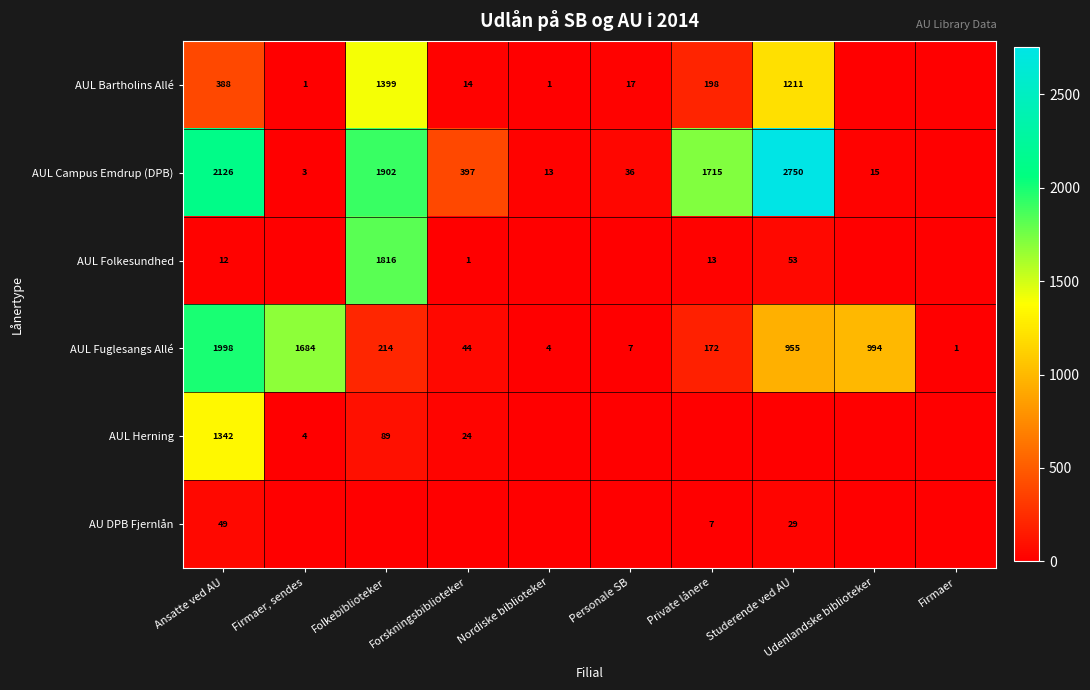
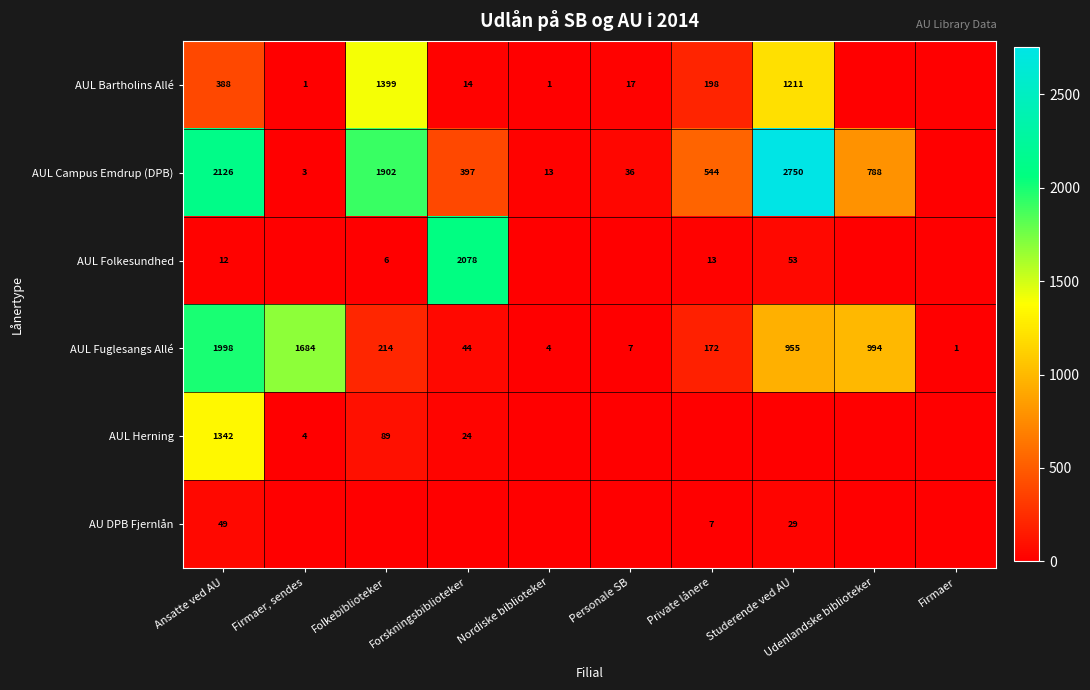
AUL Campus Emdrup (DPB), Private lånere: 1715 -> 544
AUL Campus Emdrup (DPB), Udenlandske biblioteker: 15 -> 788
AUL Folkesundhed, Folkebiblioteker: 1816 -> 6
AUL Folkesundhed, Forskningsbiblioteker: 1 -> 2078
